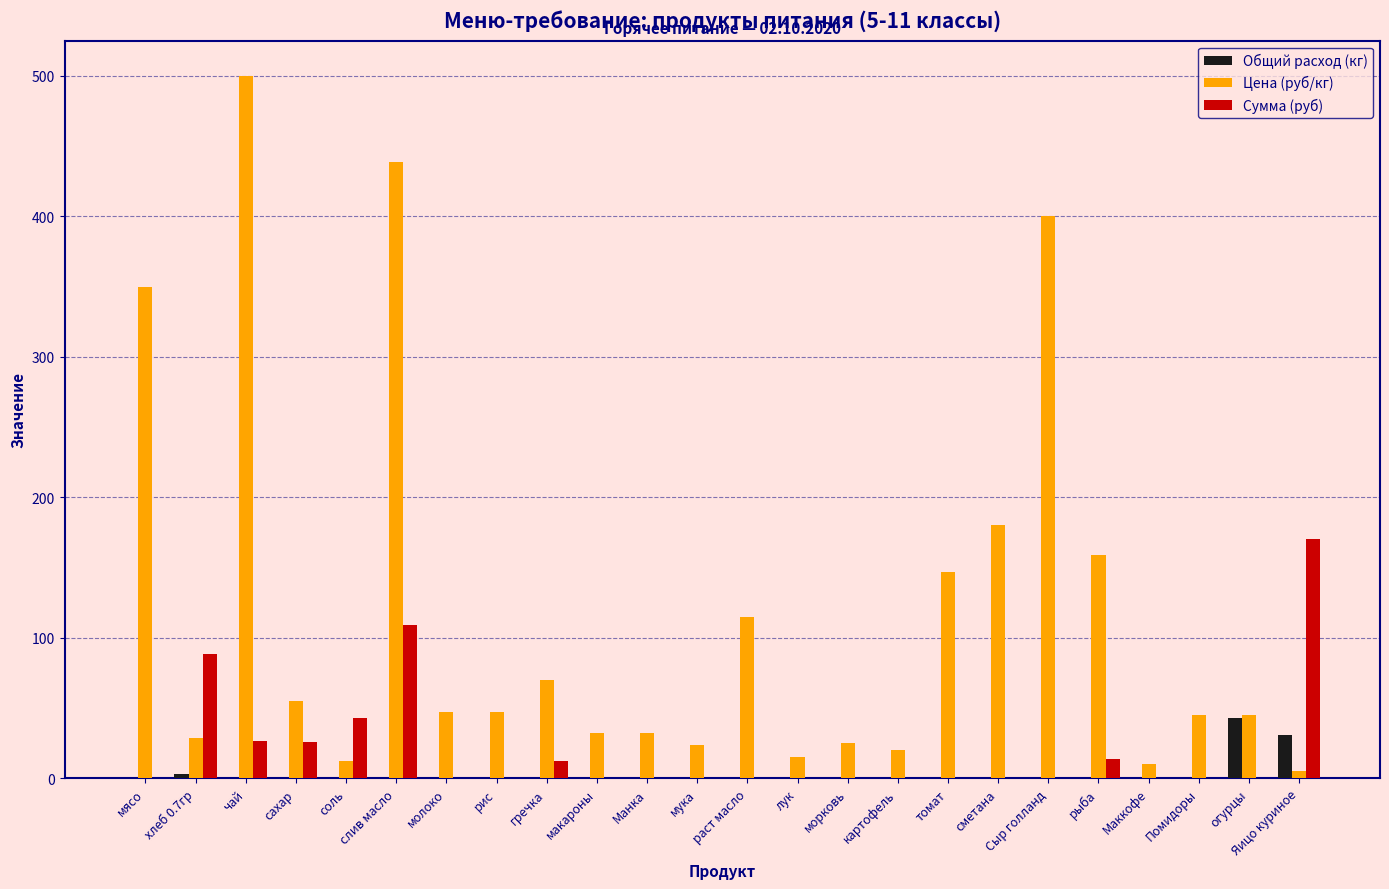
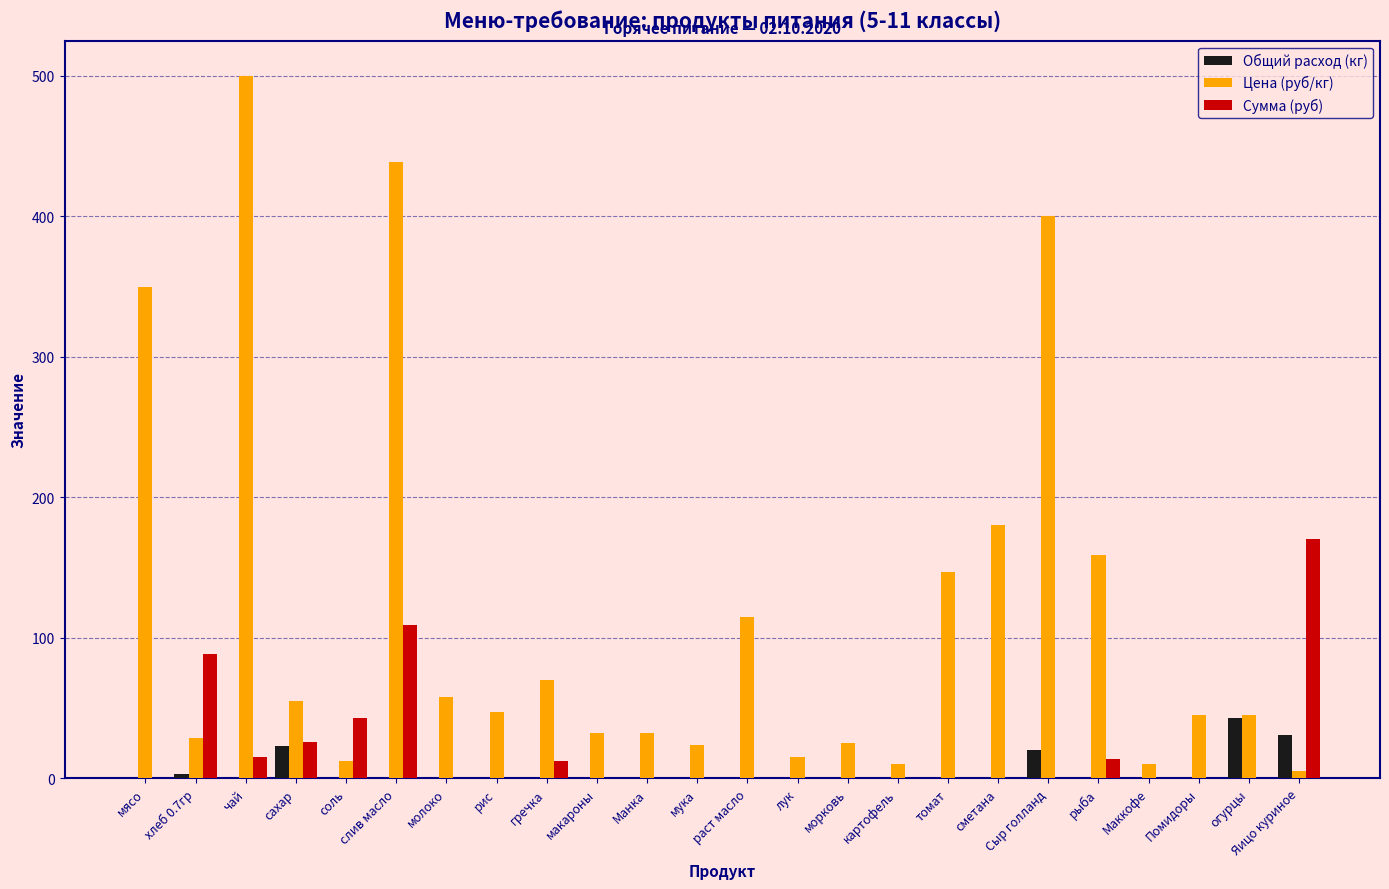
Сумма (руб), чай: 27 -> 16
Общий расход (кг), сахар: 0 -> 23
Цена (руб/кг), молоко: 47 -> 58
Цена (руб/кг), картофель: 20 -> 10
Общий расход (кг), Сыр голланд: 0 -> 20
